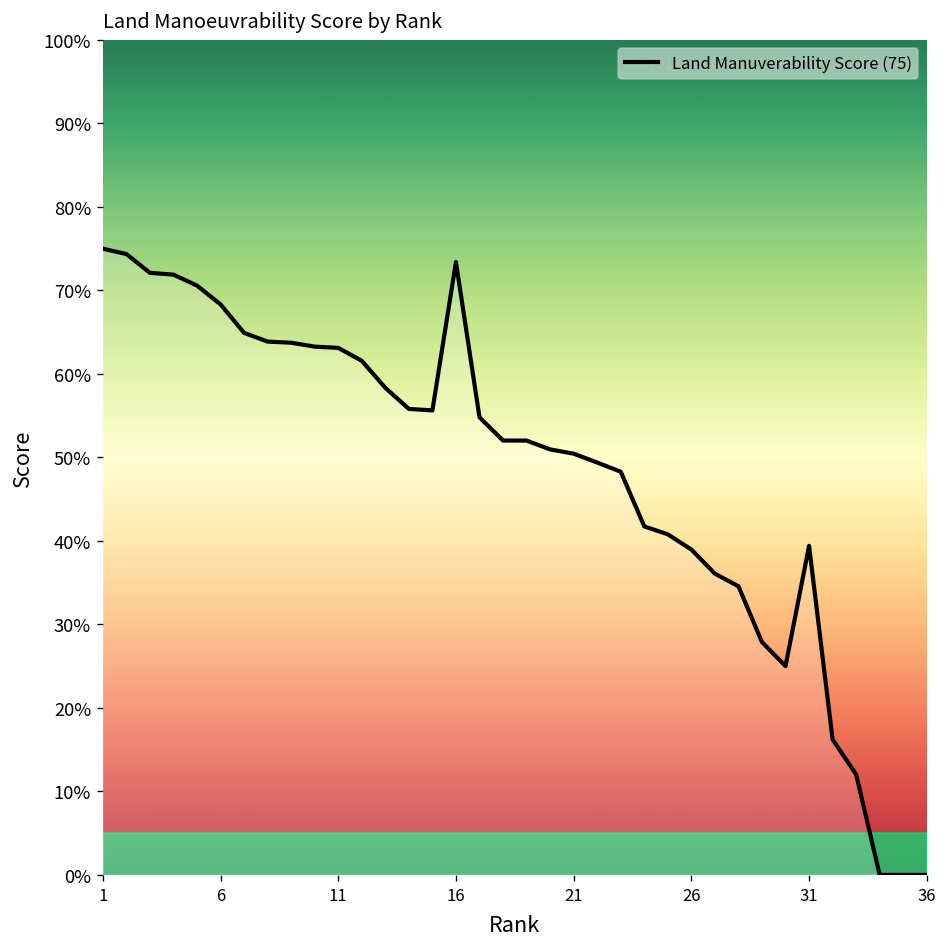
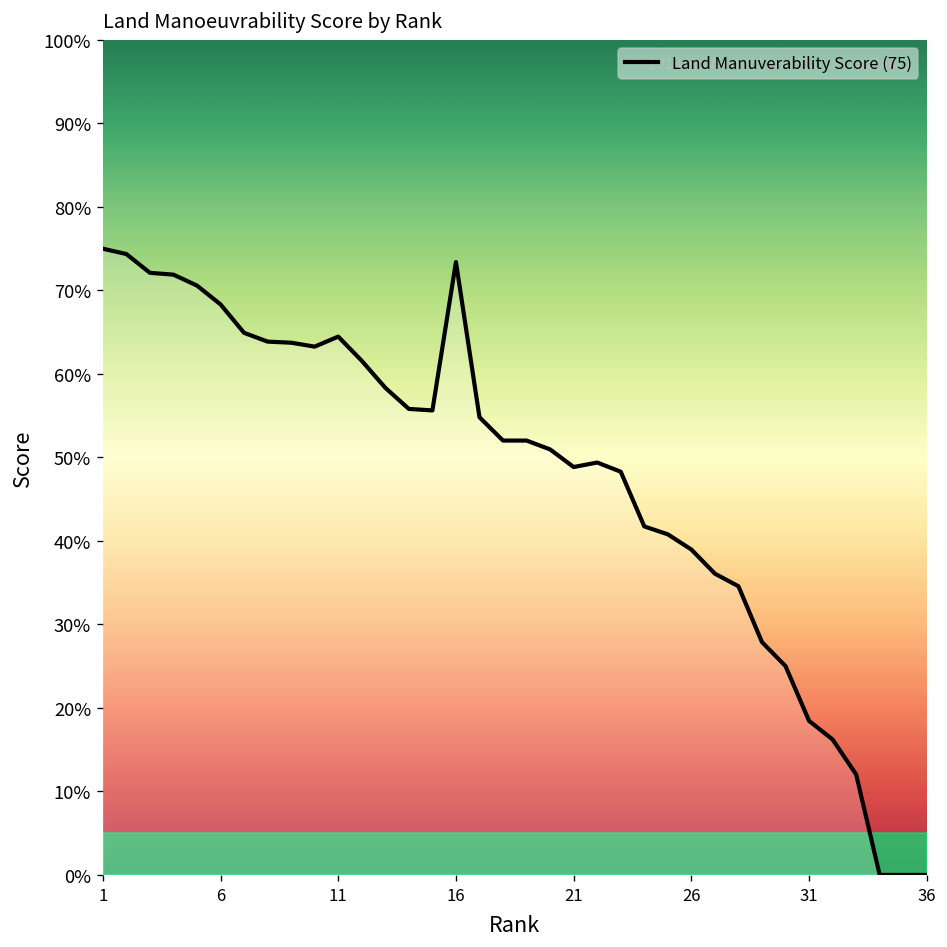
11: 63% -> 64%
21: 50% -> 49%
31: 39% -> 18%
